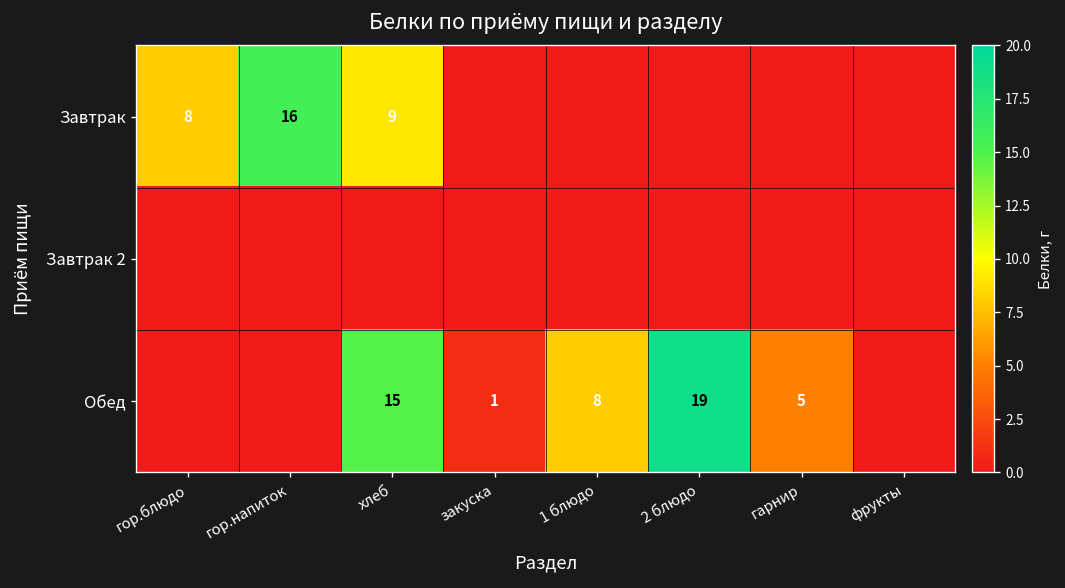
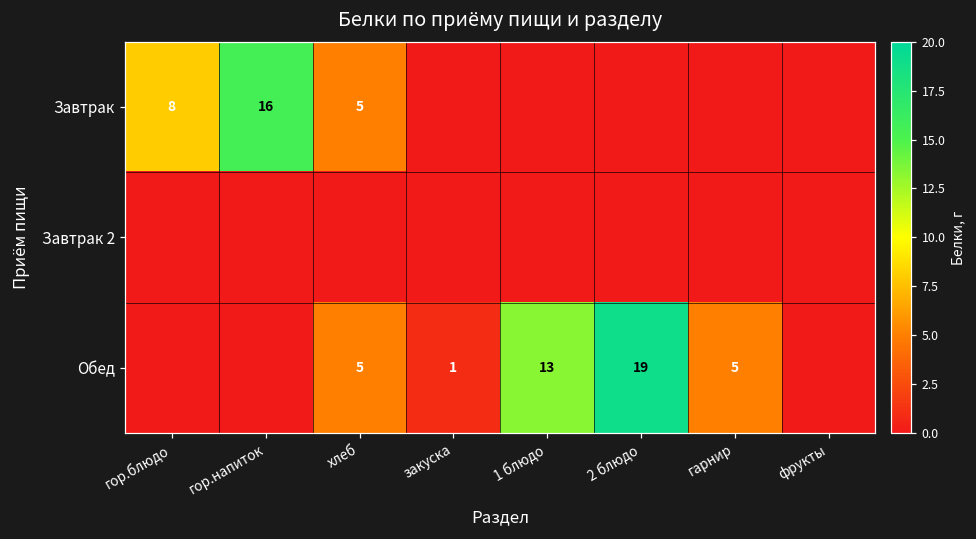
Завтрак, хлеб: 9 -> 5
Обед, хлеб: 15 -> 5
Обед, 1 блюдо: 8 -> 13
